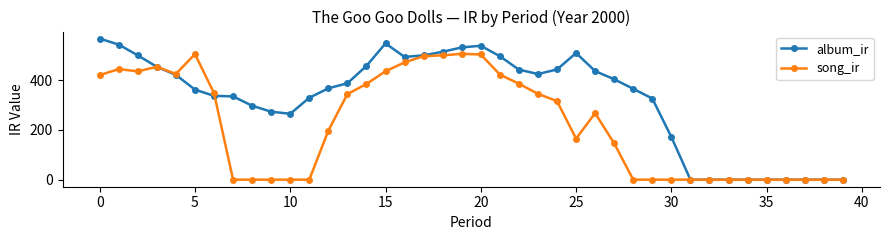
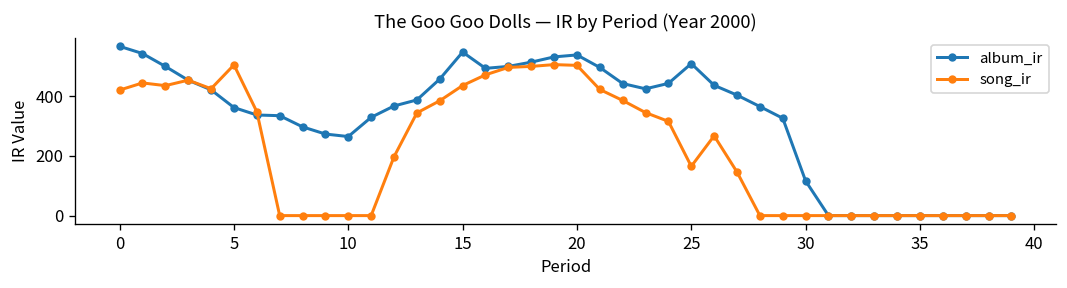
album_ir, 30: 170 -> 120
